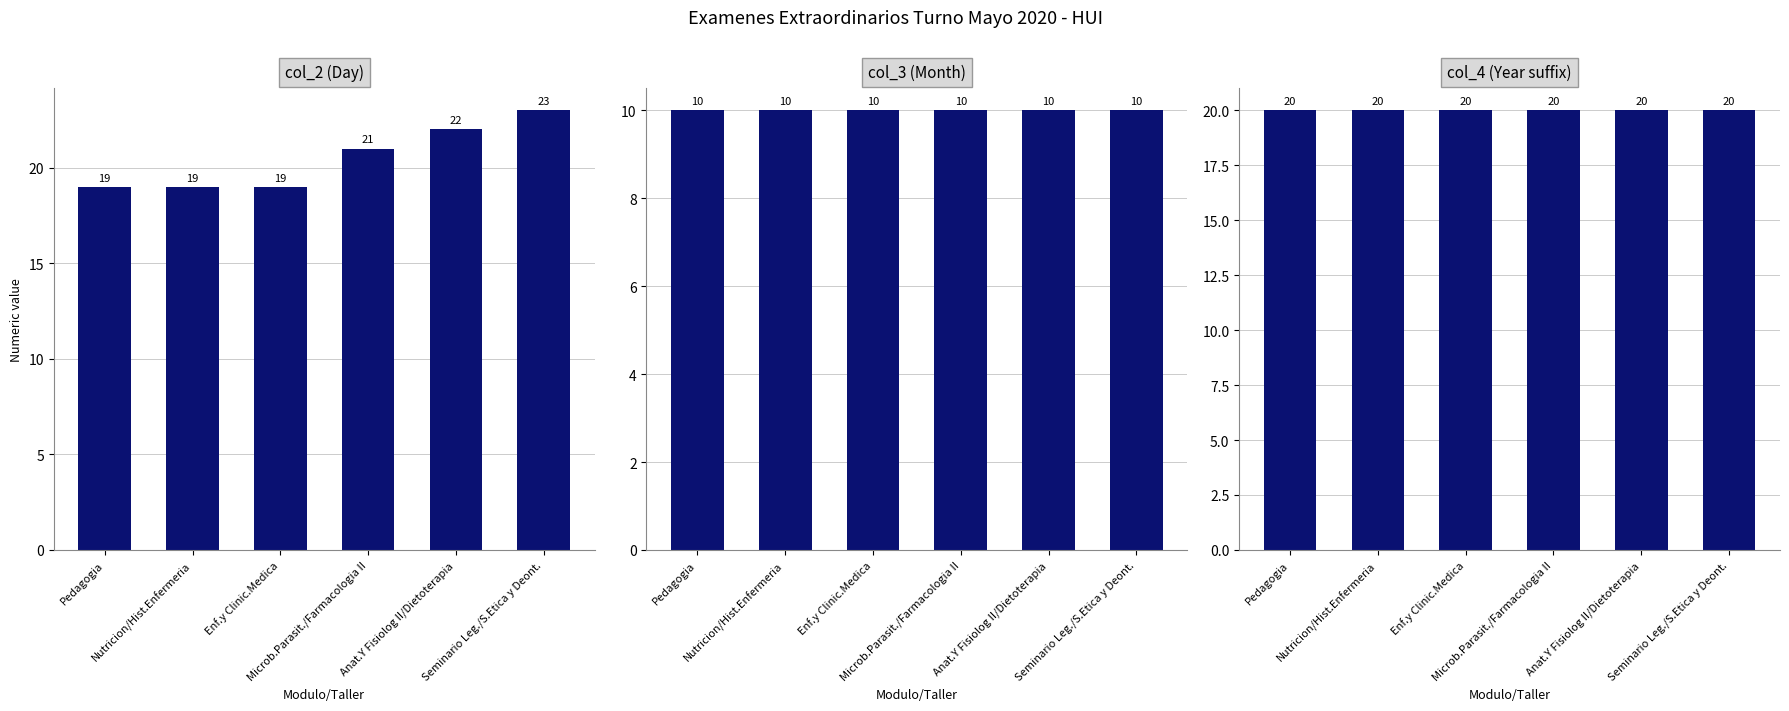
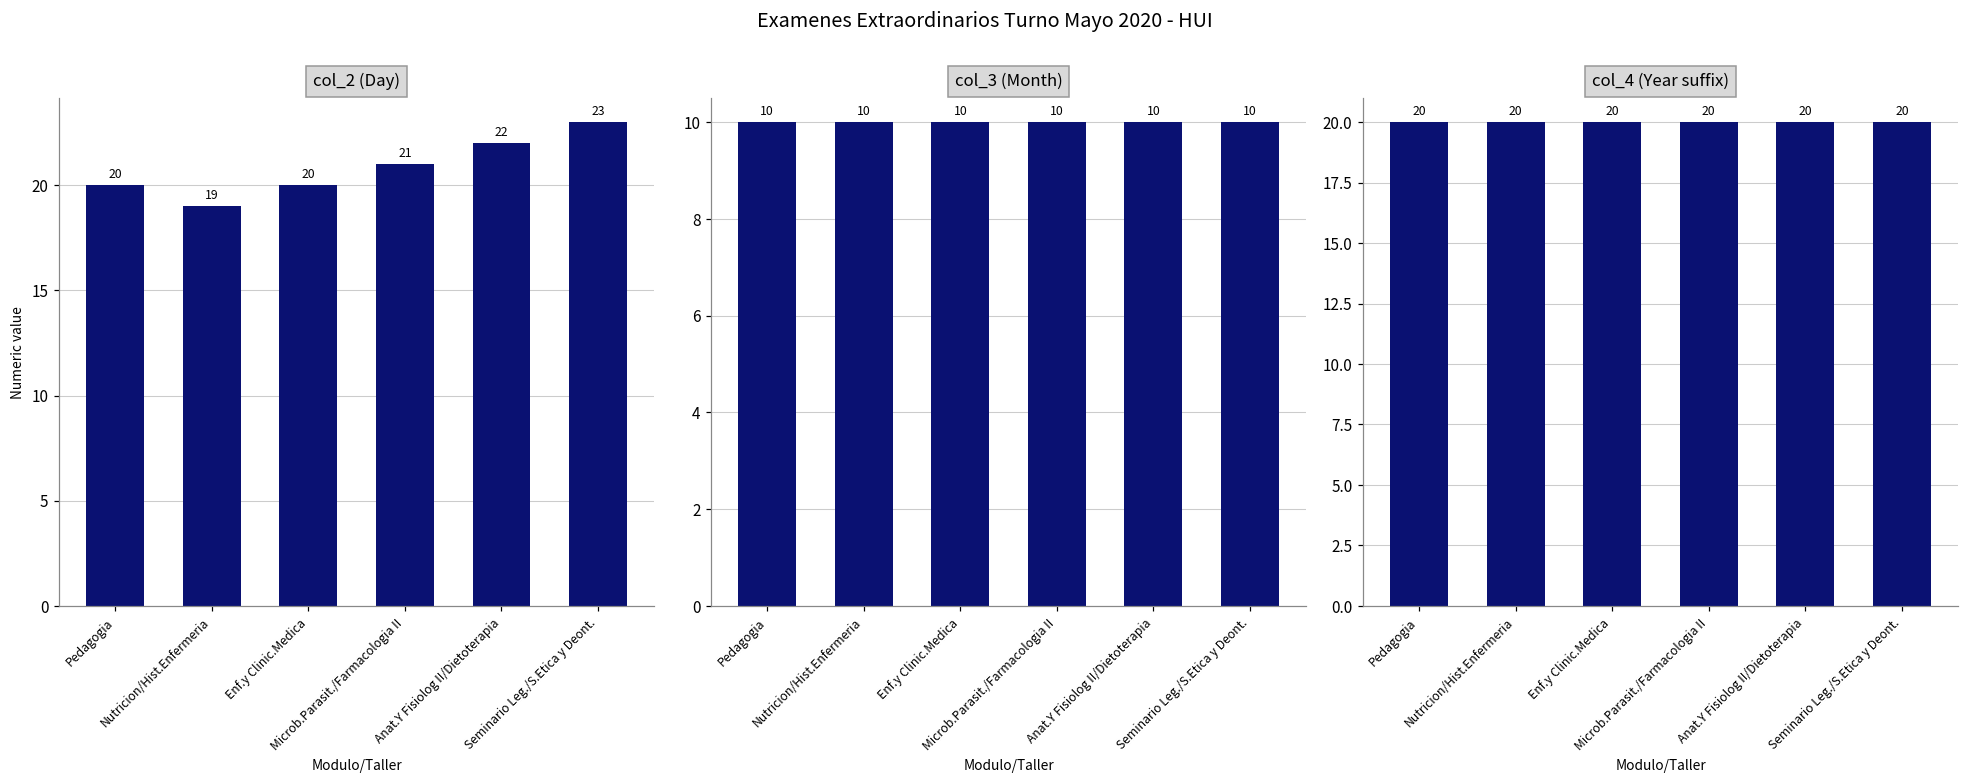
col_2 (Day), Pedagogia: 19 -> 20
col_2 (Day), Enf.y Clinic.Medica: 19 -> 20
